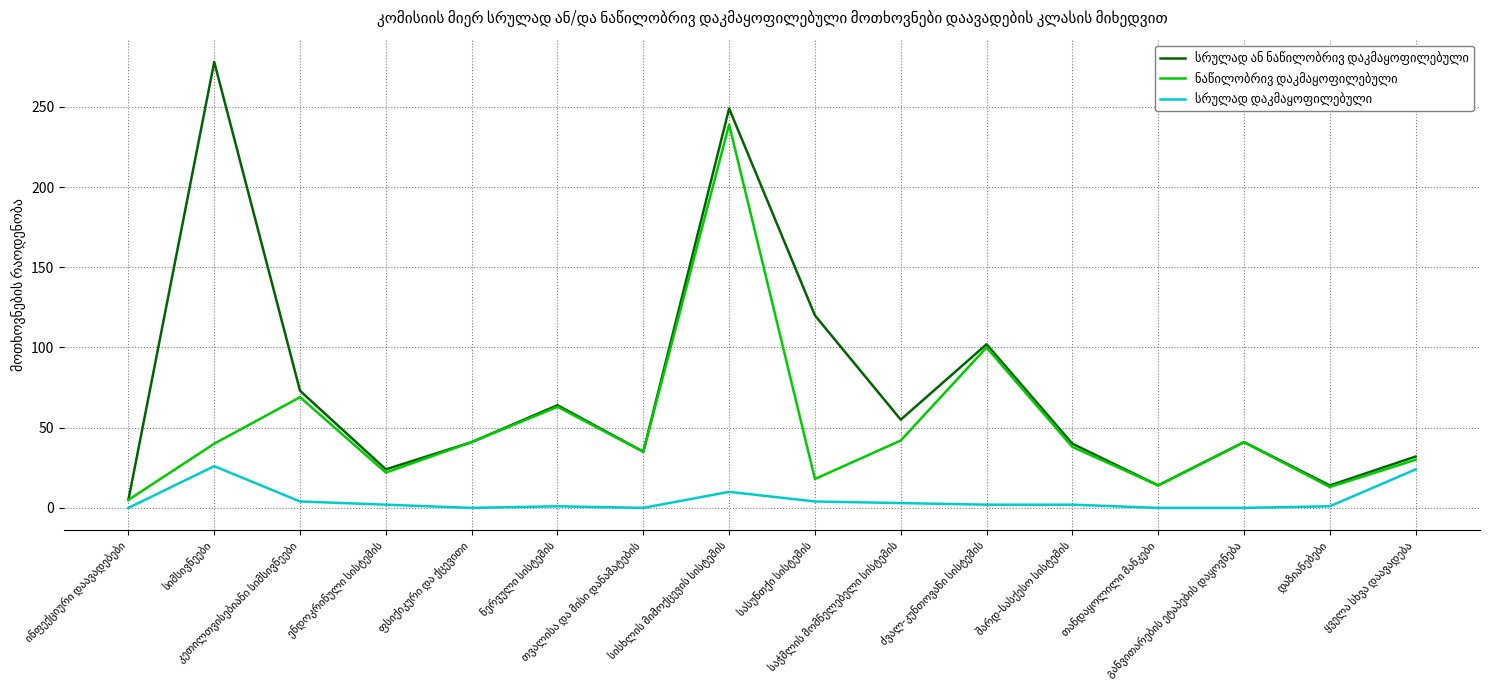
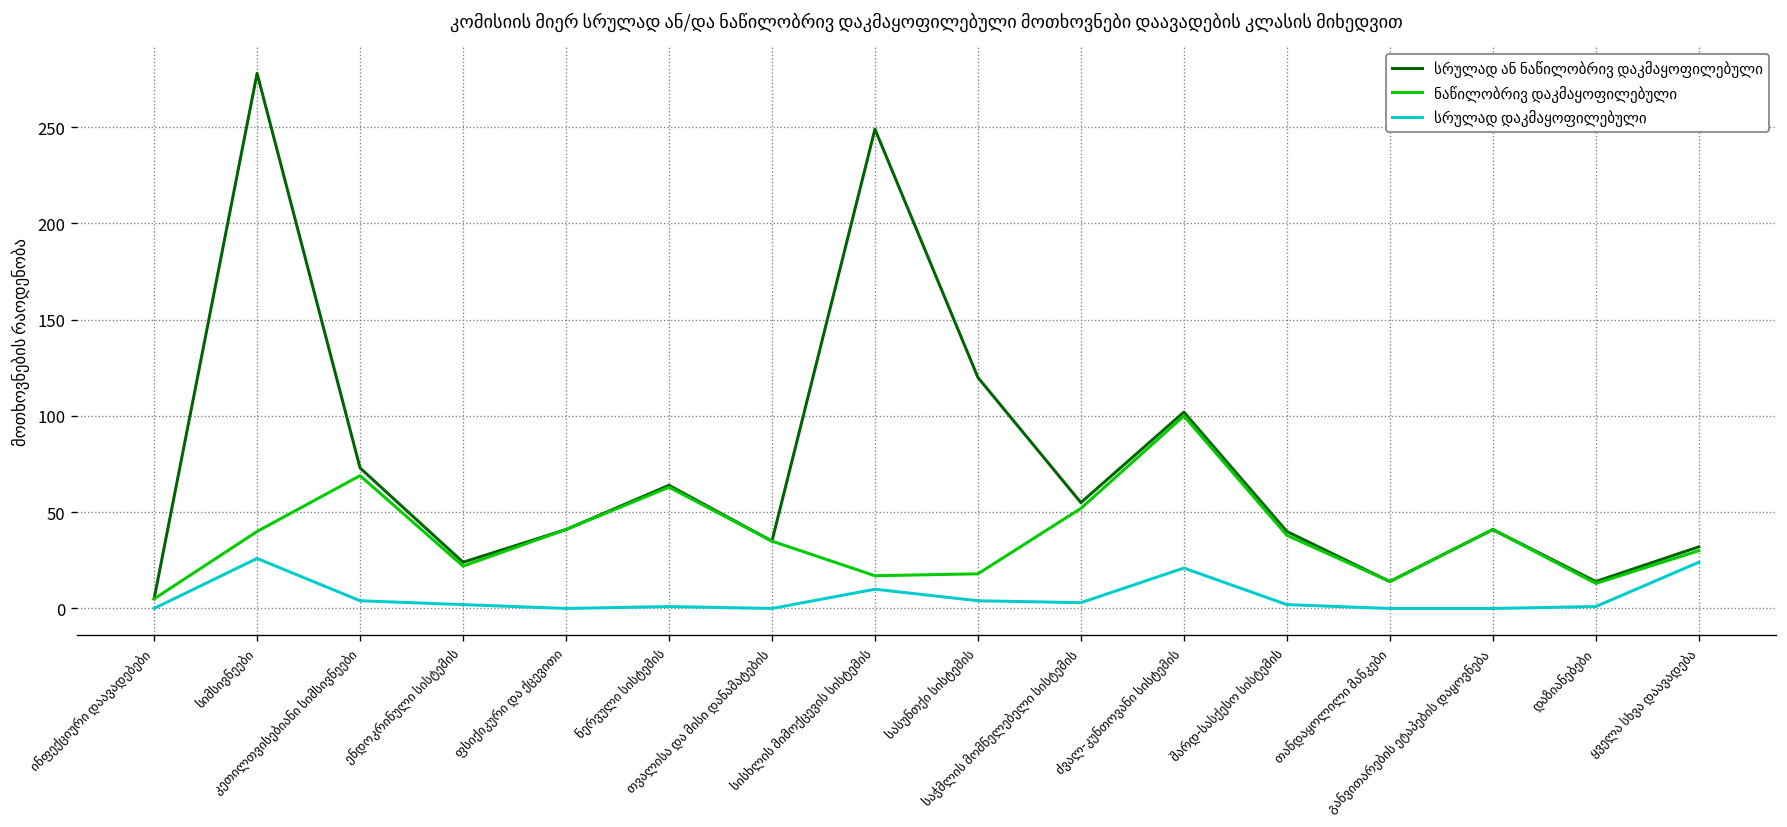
ნაწილობრივ დაკმაყოფილებული, სისხლის მიმოქცევის სისტემის: 239 -> 17
ნაწილობრივ დაკმაყოფილებული, საჭმლის მომნელებელი სისტემის: 42 -> 52
სრულად დაკმაყოფილებული, ძვალ-კუნთოვანი სისტემის: 2 -> 21
